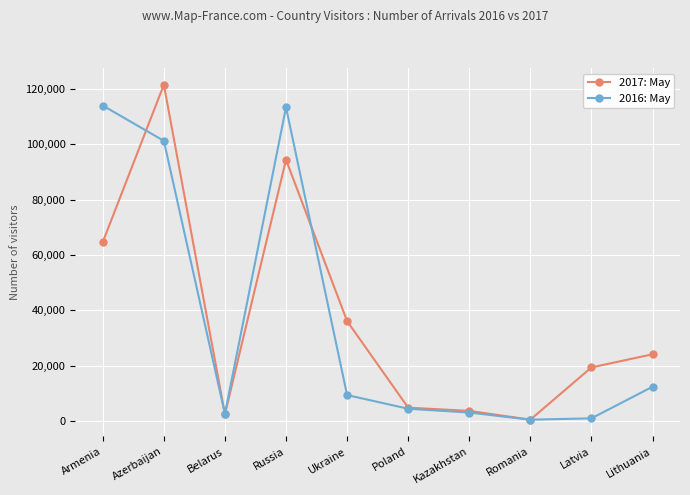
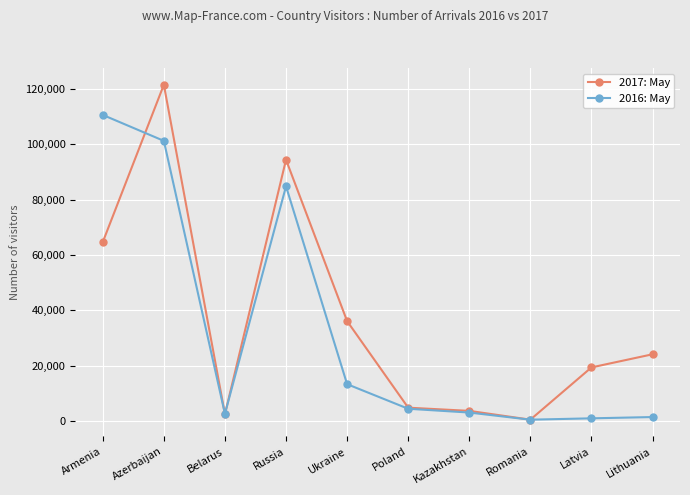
2016: May, Armenia: 114,000 -> 111,000
2016: May, Russia: 113,000 -> 85,000
2016: May, Ukraine: 9,000 -> 13,000
2016: May, Lithuania: 12,000 -> 1,000
